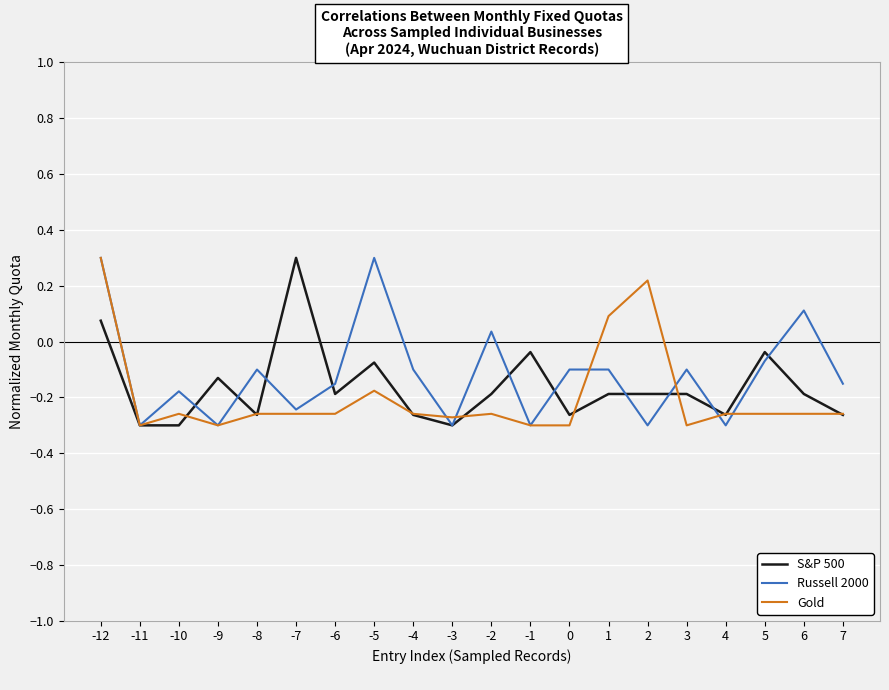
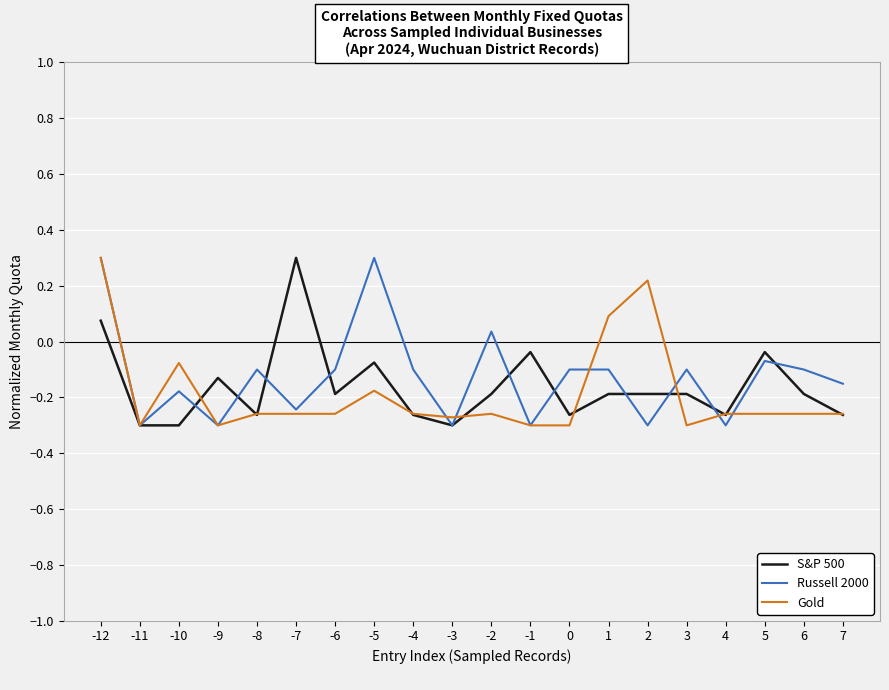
Gold, -10: -0.26 -> -0.08
Russell 2000, -6: -0.15 -> -0.10
Russell 2000, 6: 0.11 -> -0.10
